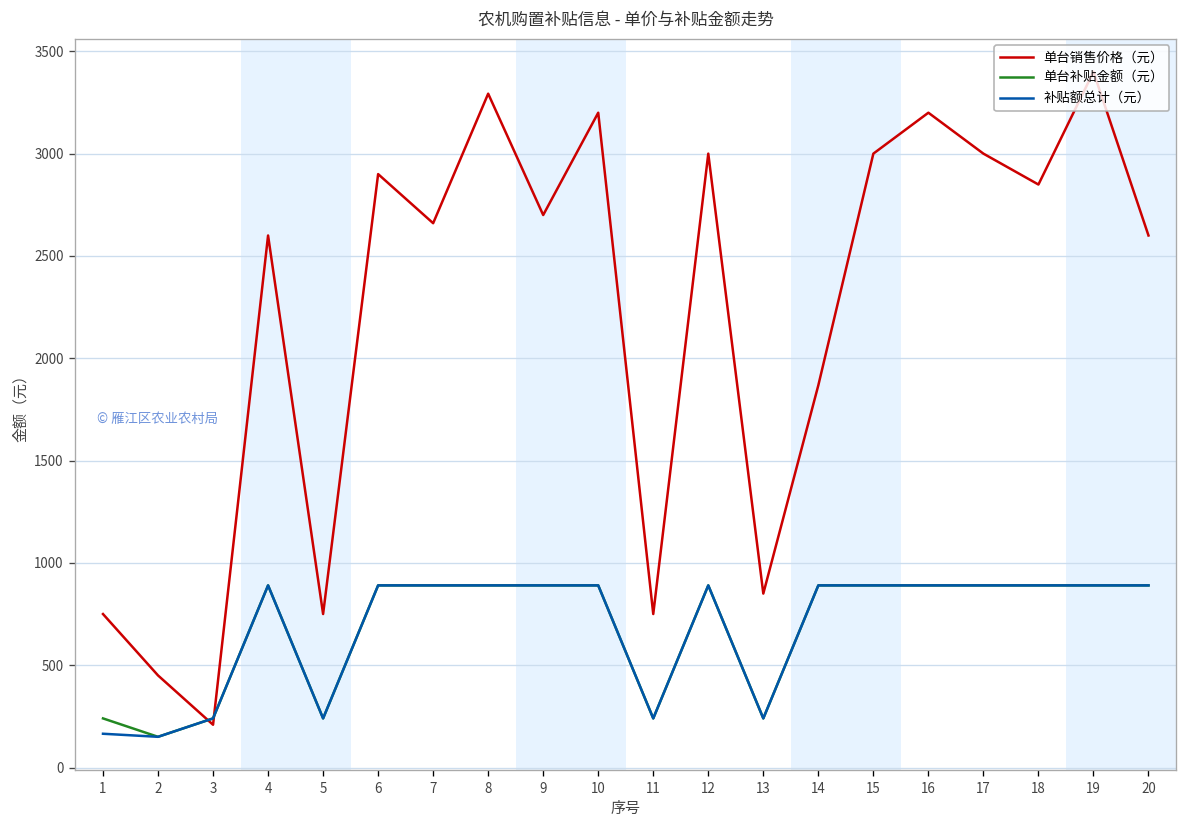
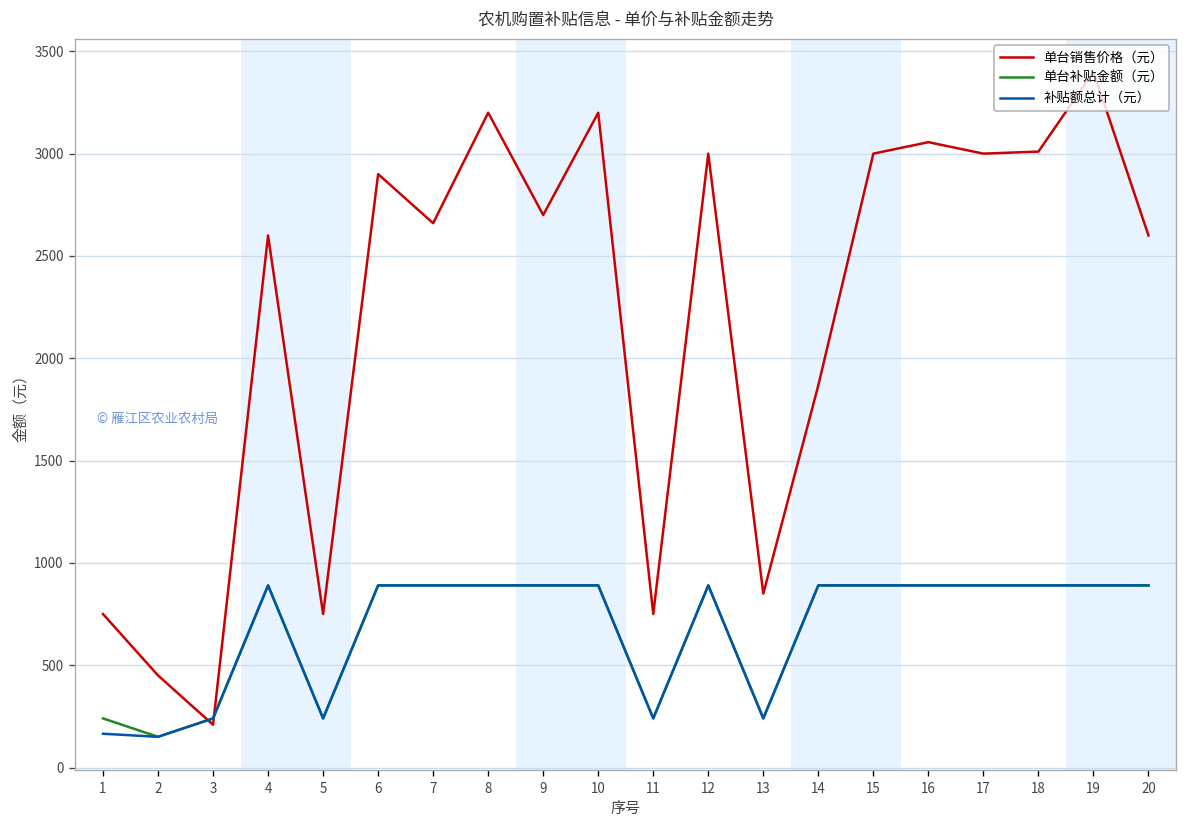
单台销售价格（元）, 8: 3290 -> 3200
单台销售价格（元）, 16: 3200 -> 3060
单台销售价格（元）, 18: 2850 -> 3010
